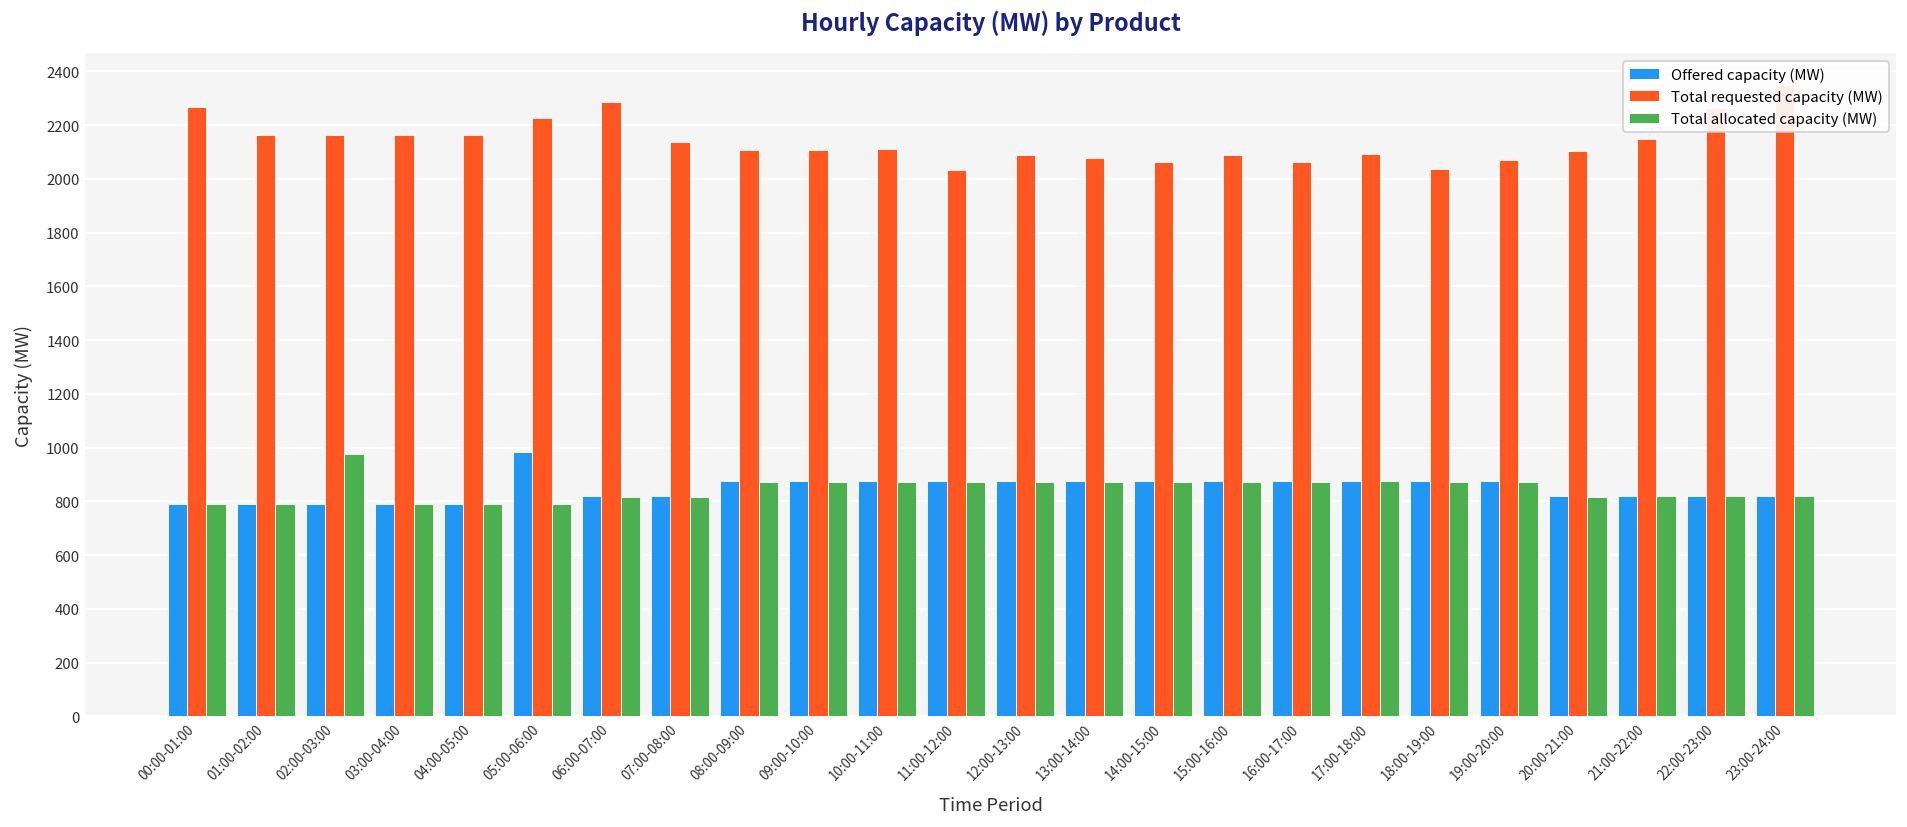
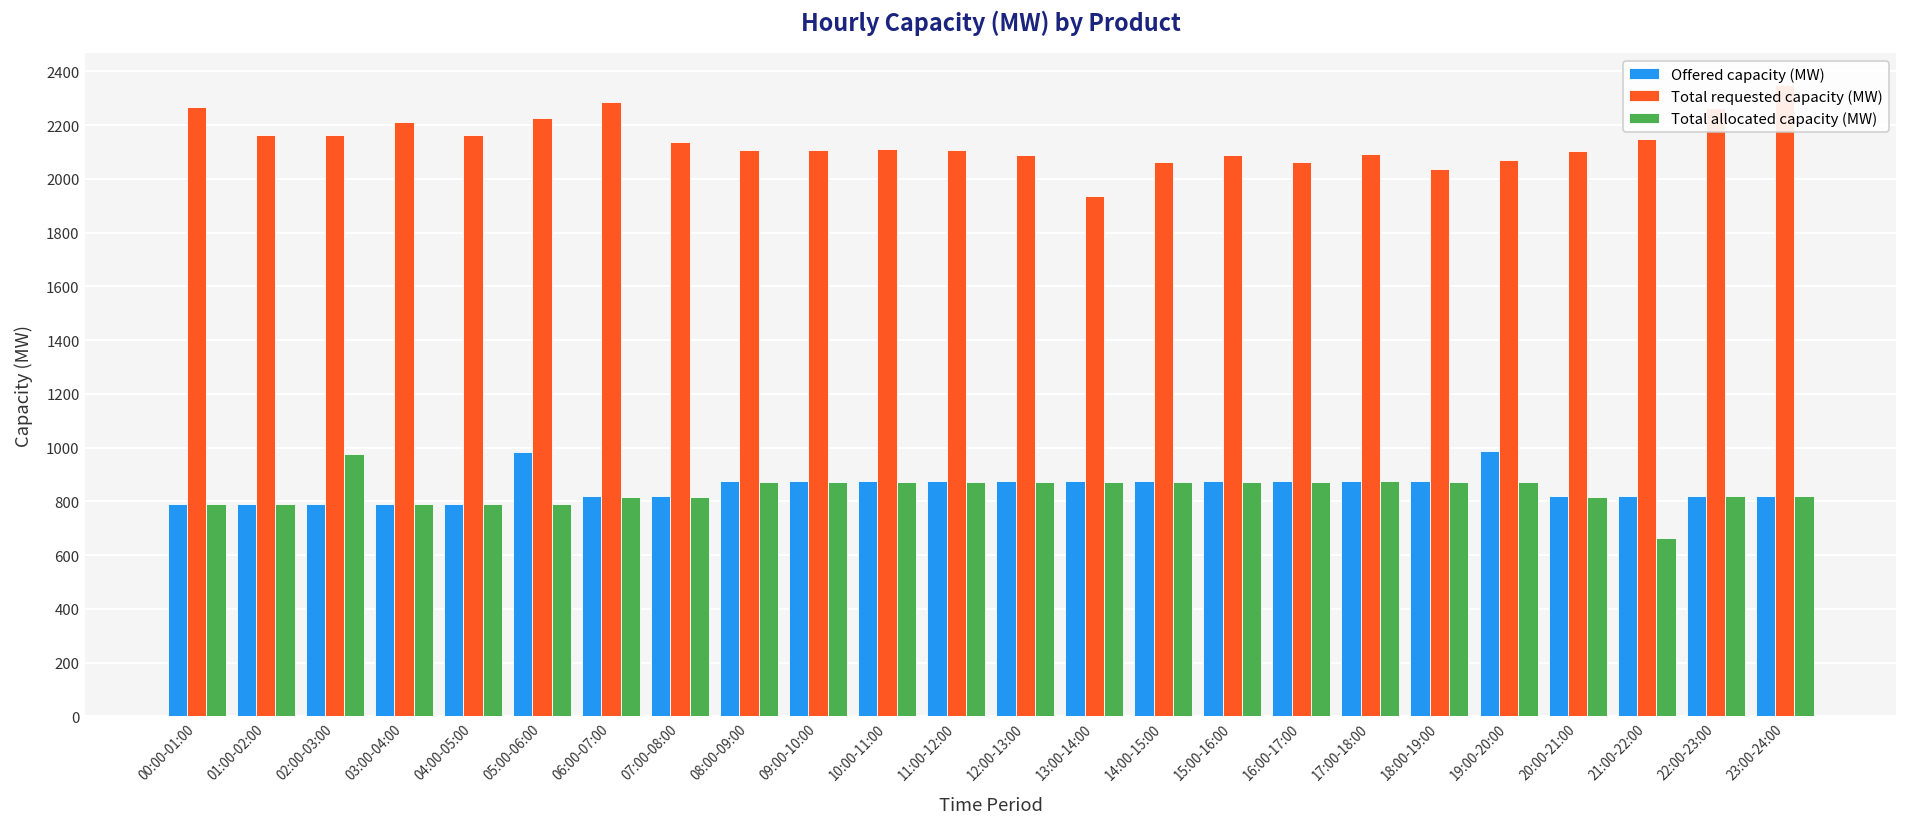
Total requested capacity (MW), 03:00-04:00: 2160 -> 2210
Total requested capacity (MW), 11:00-12:00: 2030 -> 2110
Total requested capacity (MW), 13:00-14:00: 2080 -> 1940
Offered capacity (MW), 19:00-20:00: 880 -> 990
Total allocated capacity (MW), 21:00-22:00: 820 -> 660
